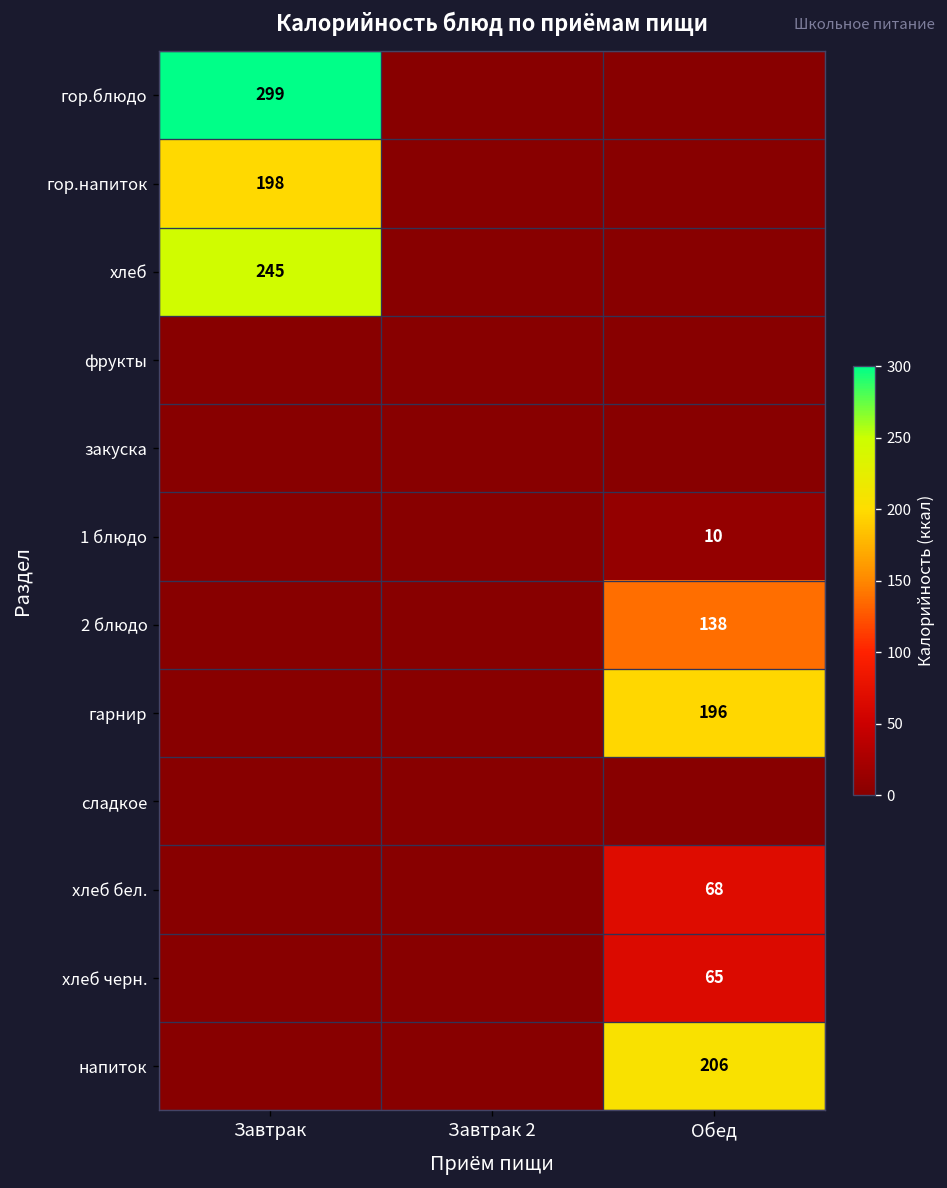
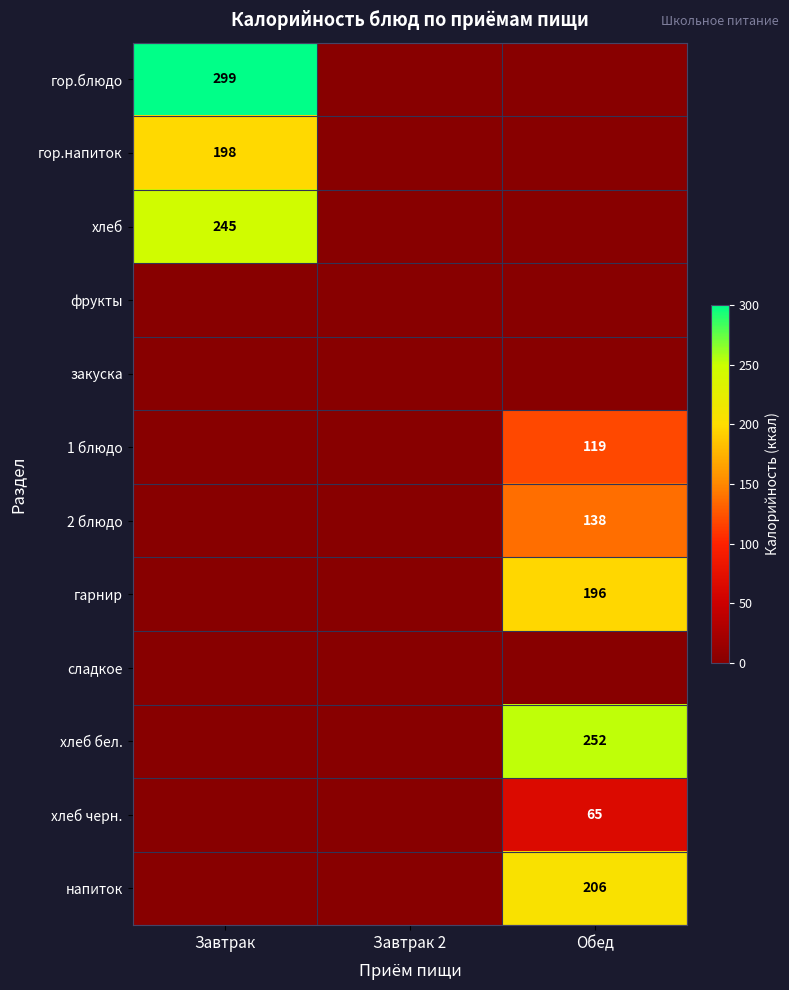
1 блюдо, Обед: 10 -> 119
хлеб бел., Обед: 68 -> 252
